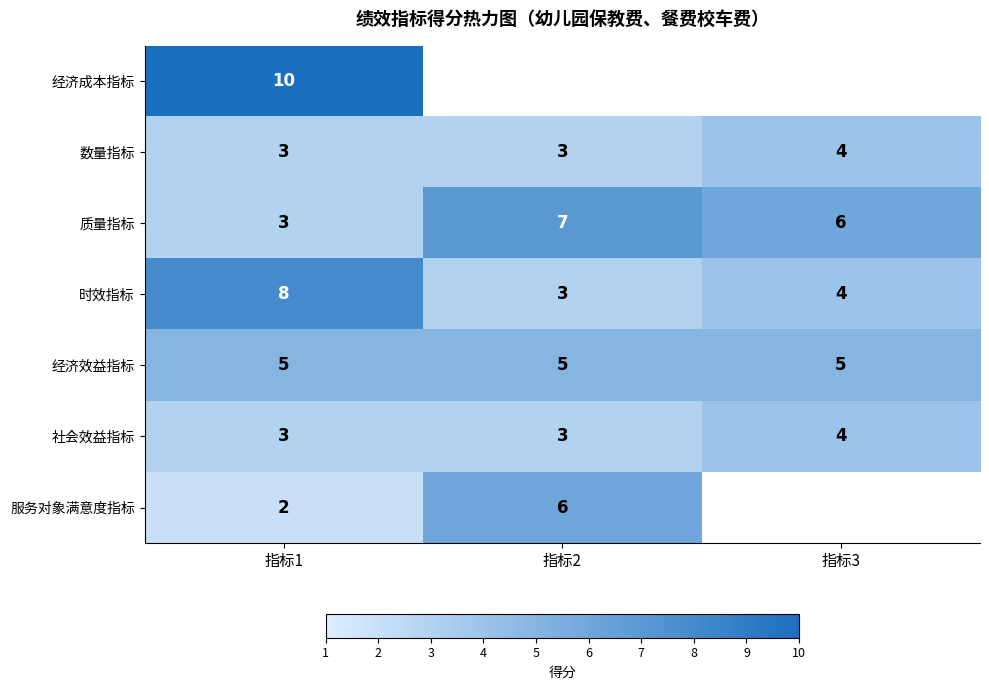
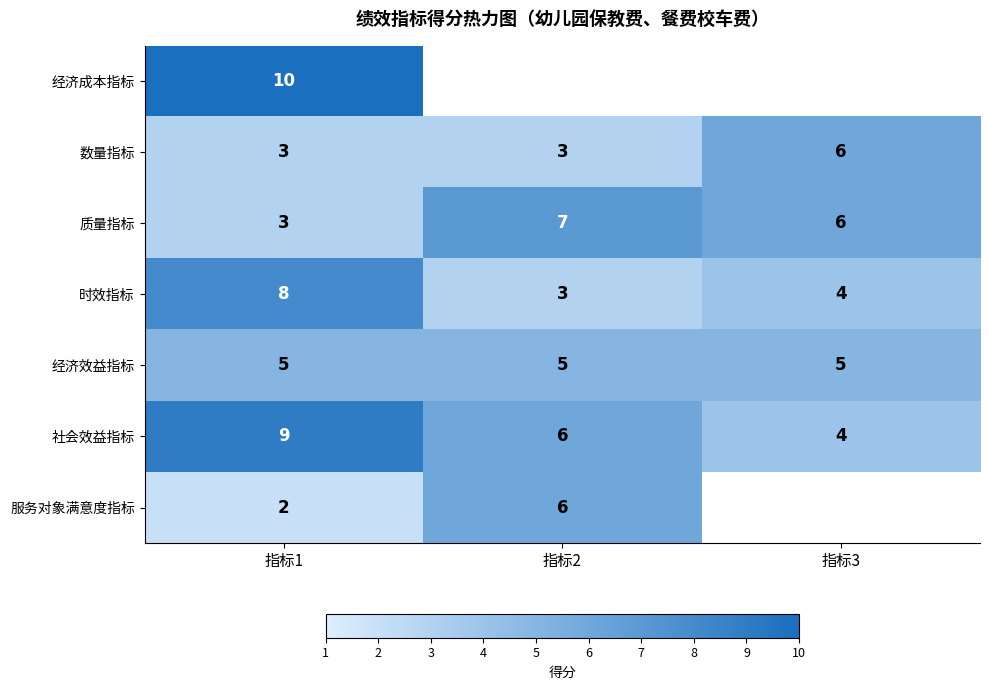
数量指标, 指标3: 4 -> 6
社会效益指标, 指标1: 3 -> 9
社会效益指标, 指标2: 3 -> 6
